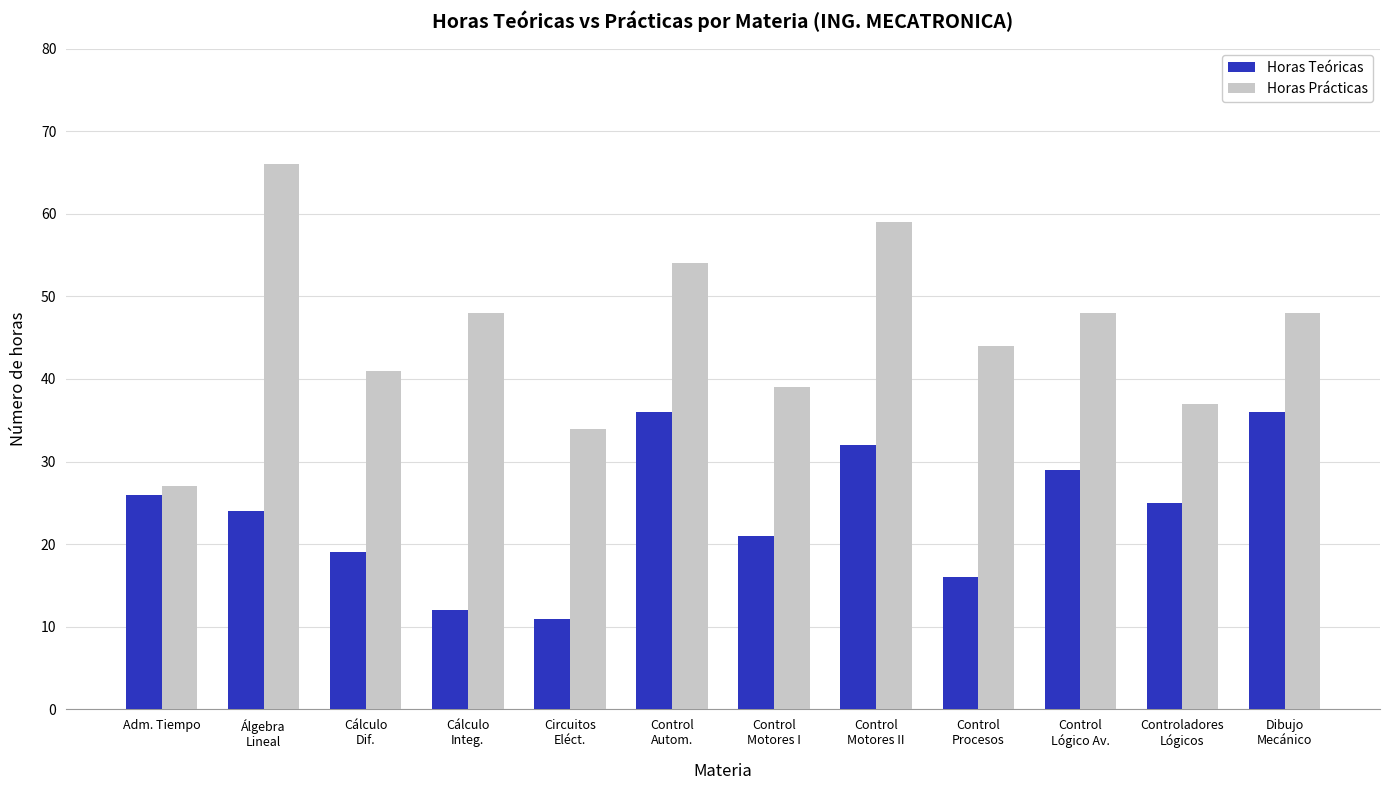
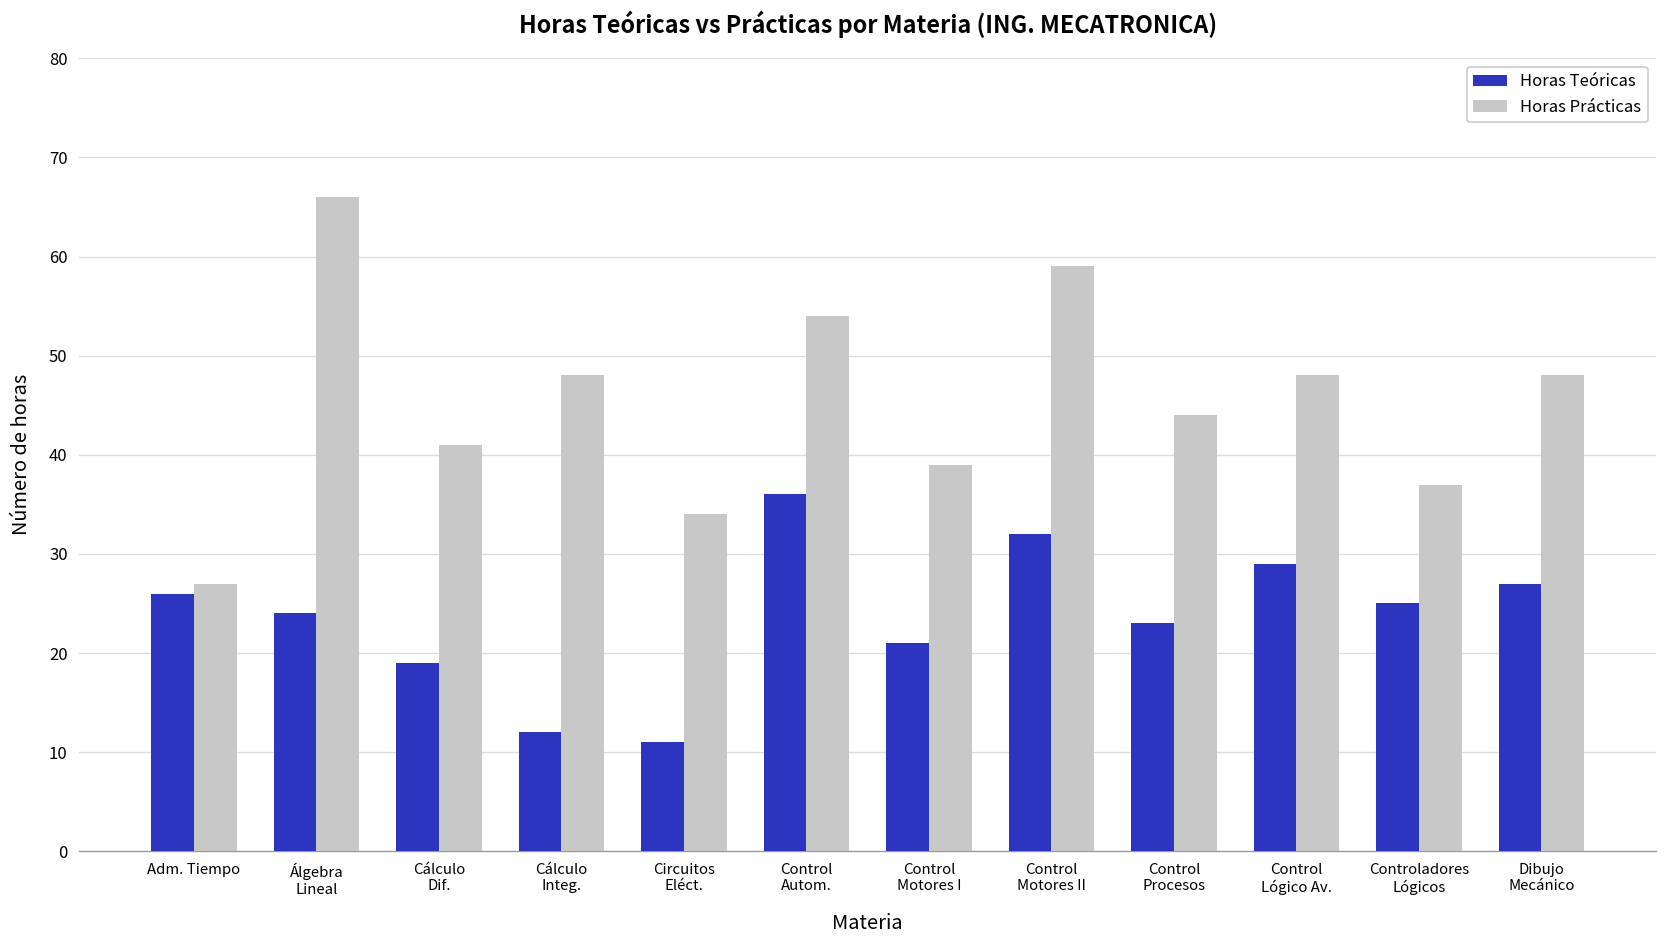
Horas Teóricas, Control Procesos: 16 -> 23
Horas Teóricas, Dibujo Mecánico: 36 -> 27
